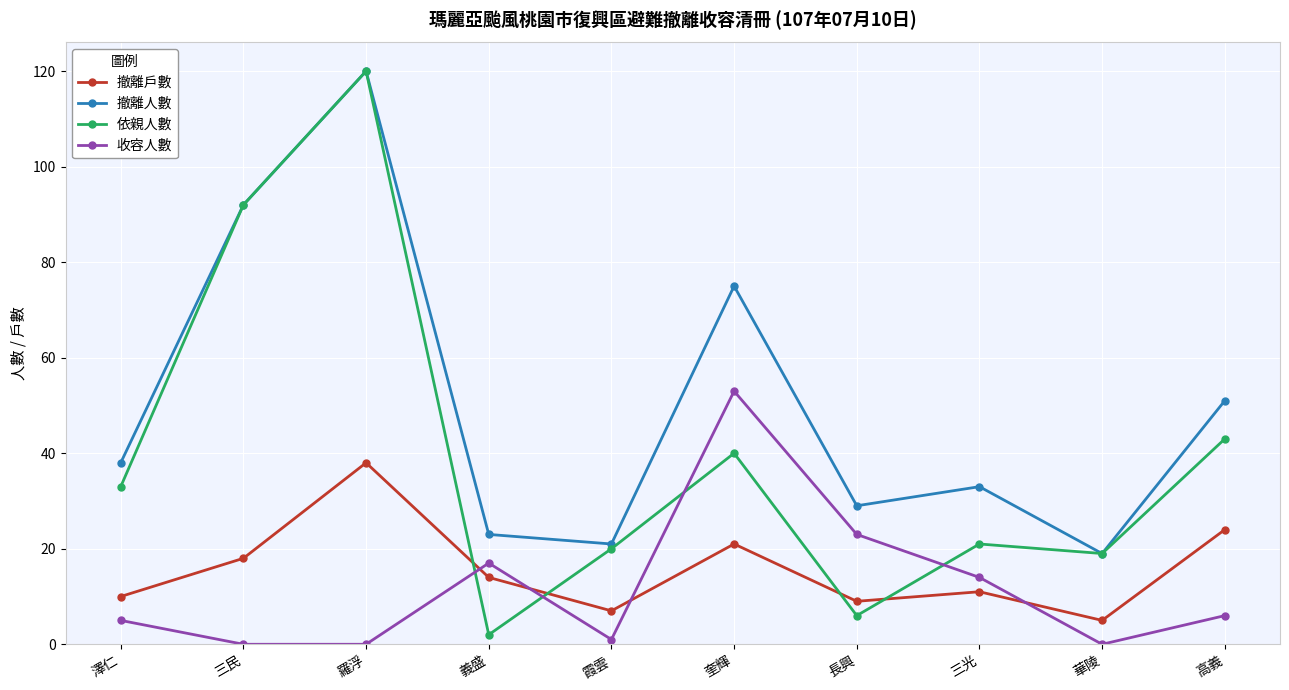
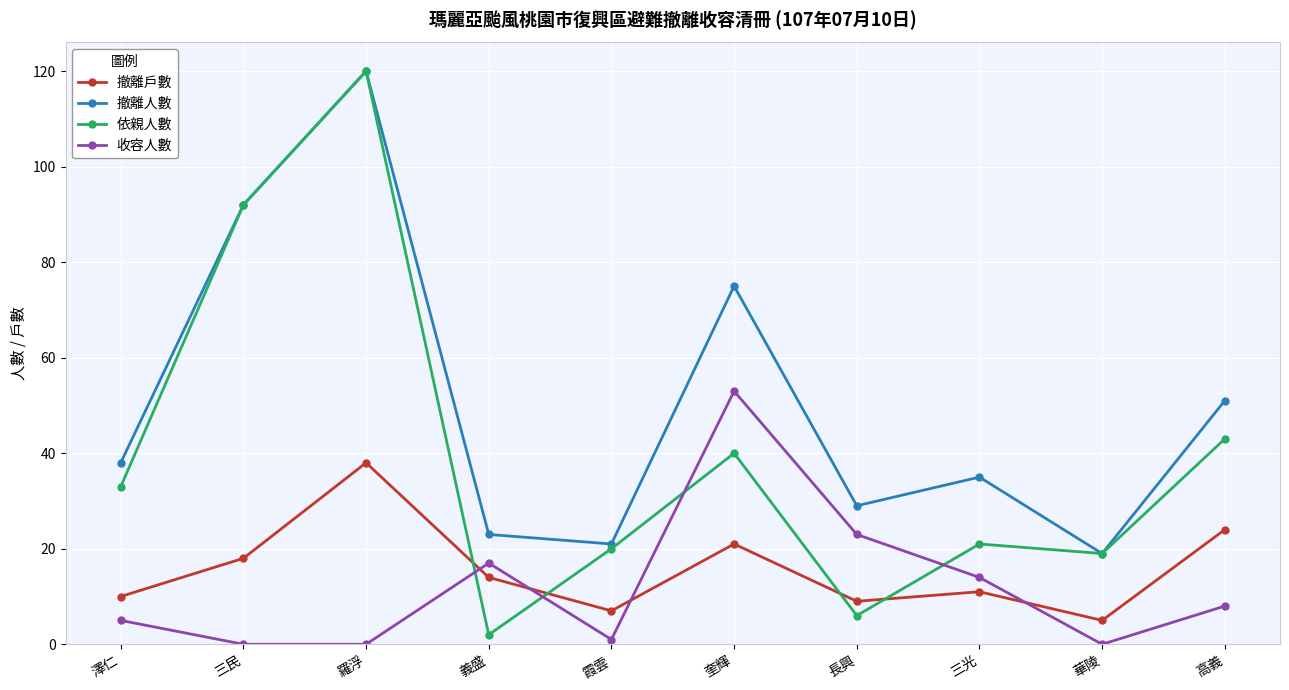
撤離人數, 三光: 33 -> 35
收容人數, 高義: 6 -> 8
